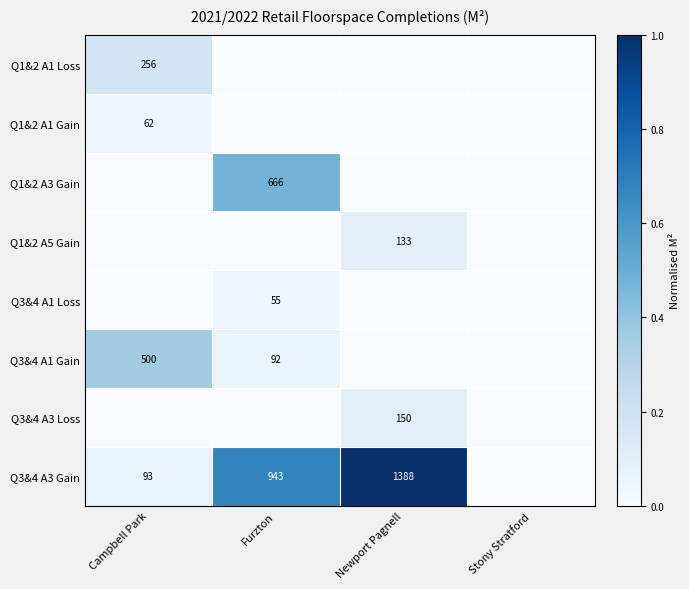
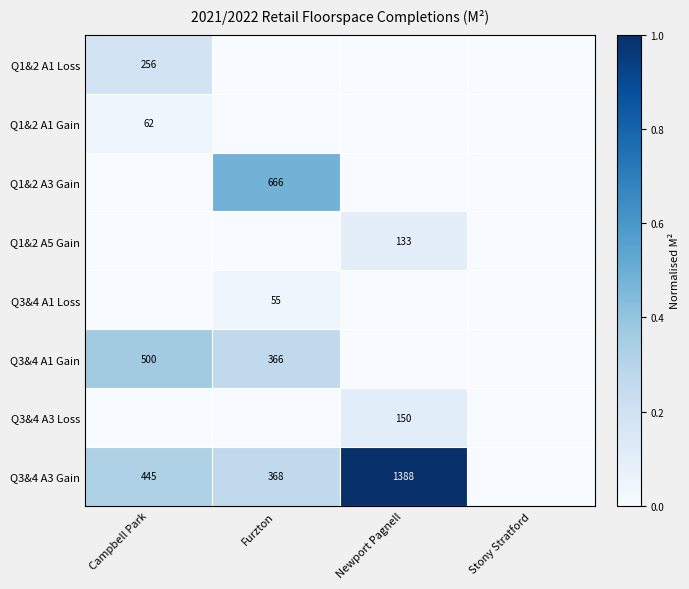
Q3&4 A1 Gain, Furzton: 92 -> 366
Q3&4 A3 Gain, Campbell Park: 93 -> 445
Q3&4 A3 Gain, Furzton: 943 -> 368
